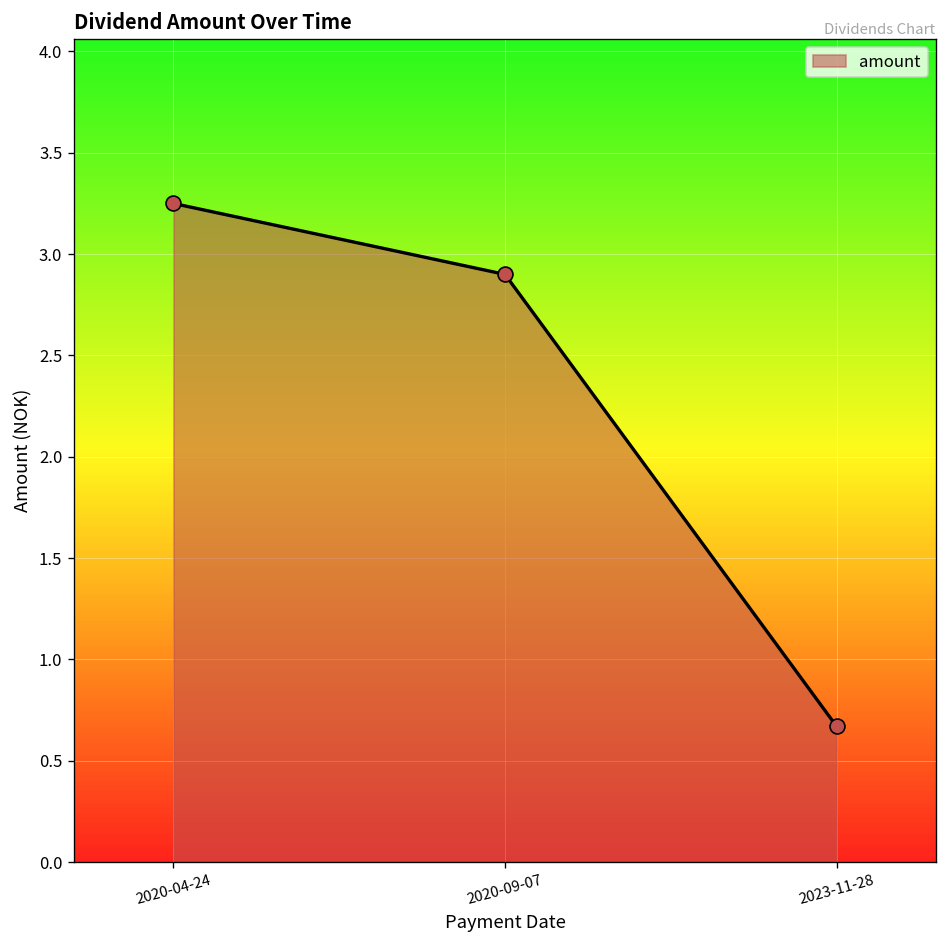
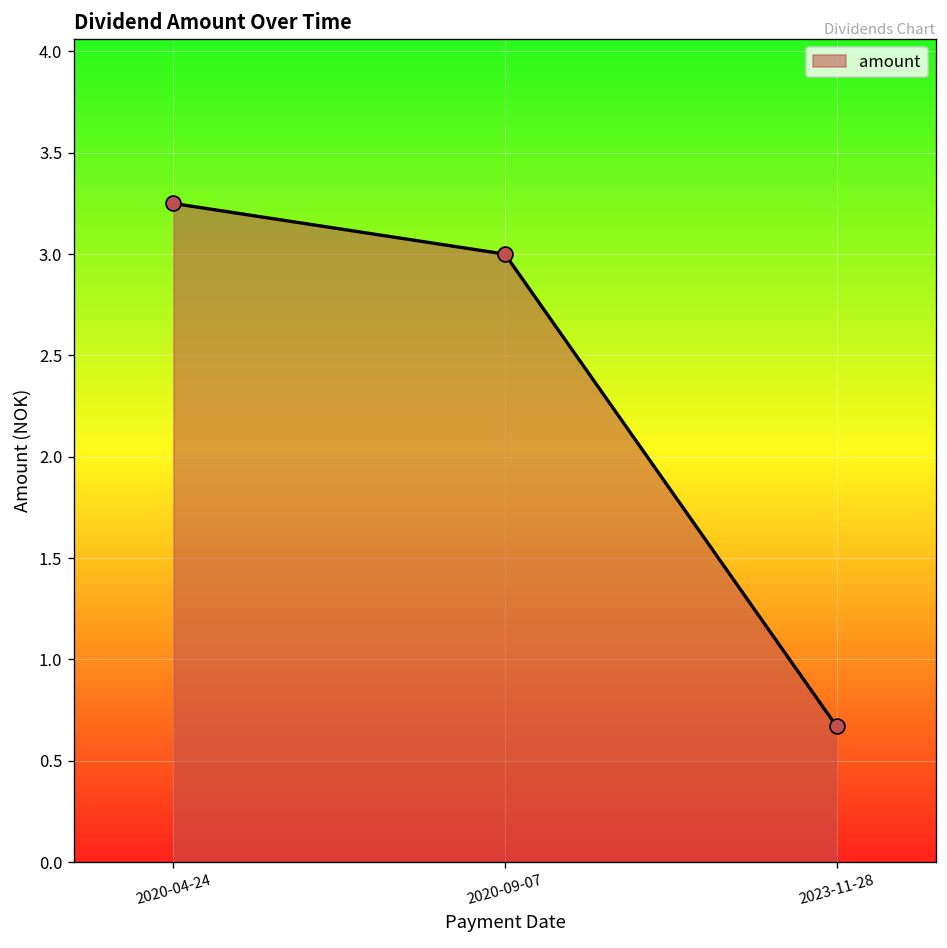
2020-09-07: 2.9 -> 3.0
